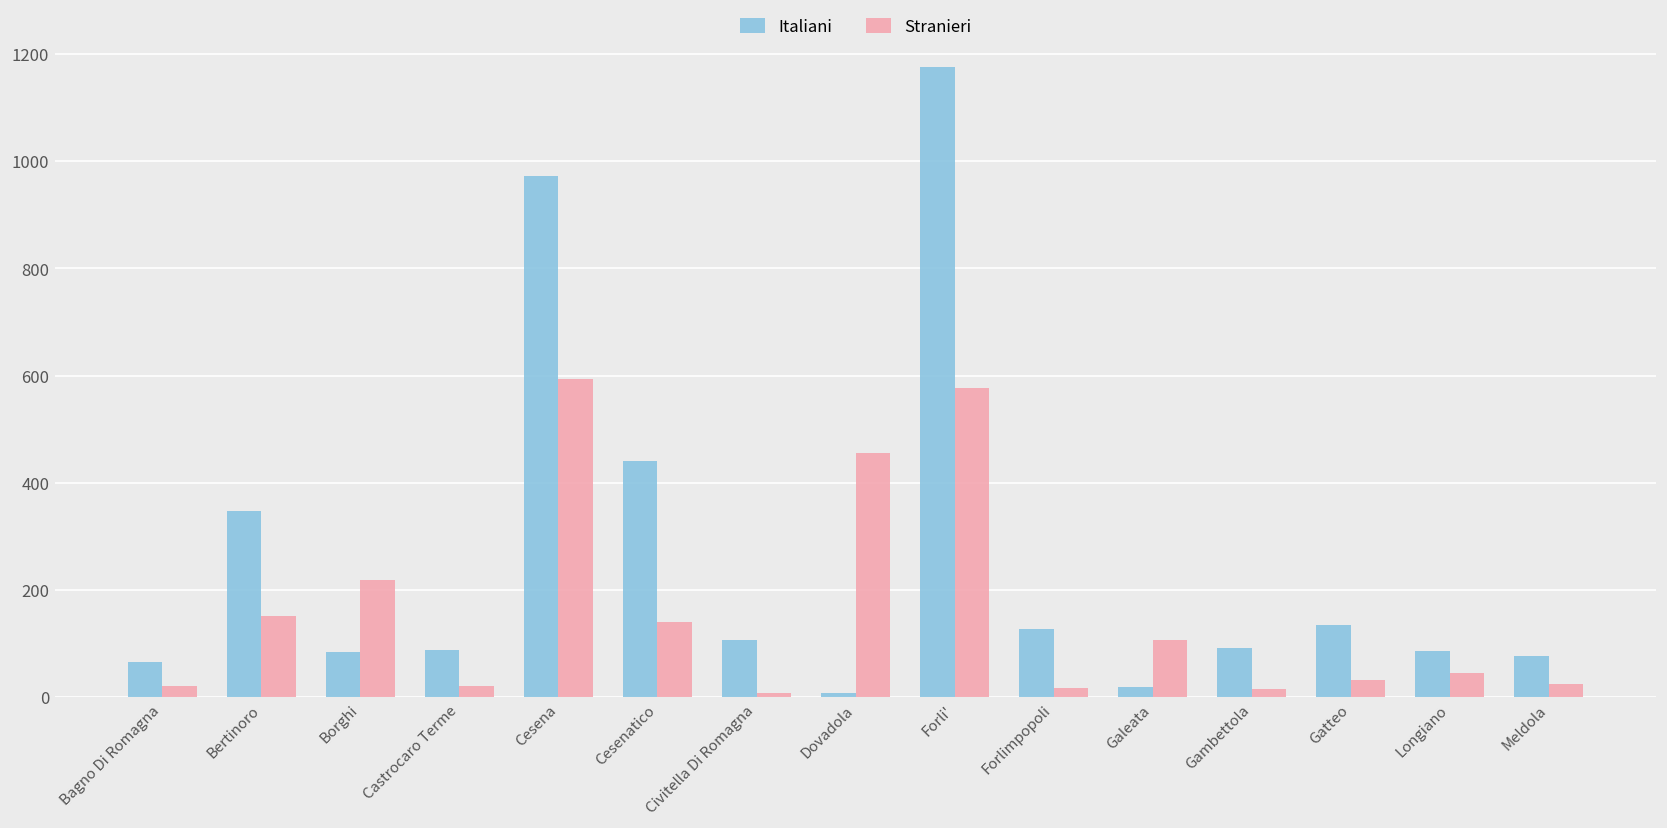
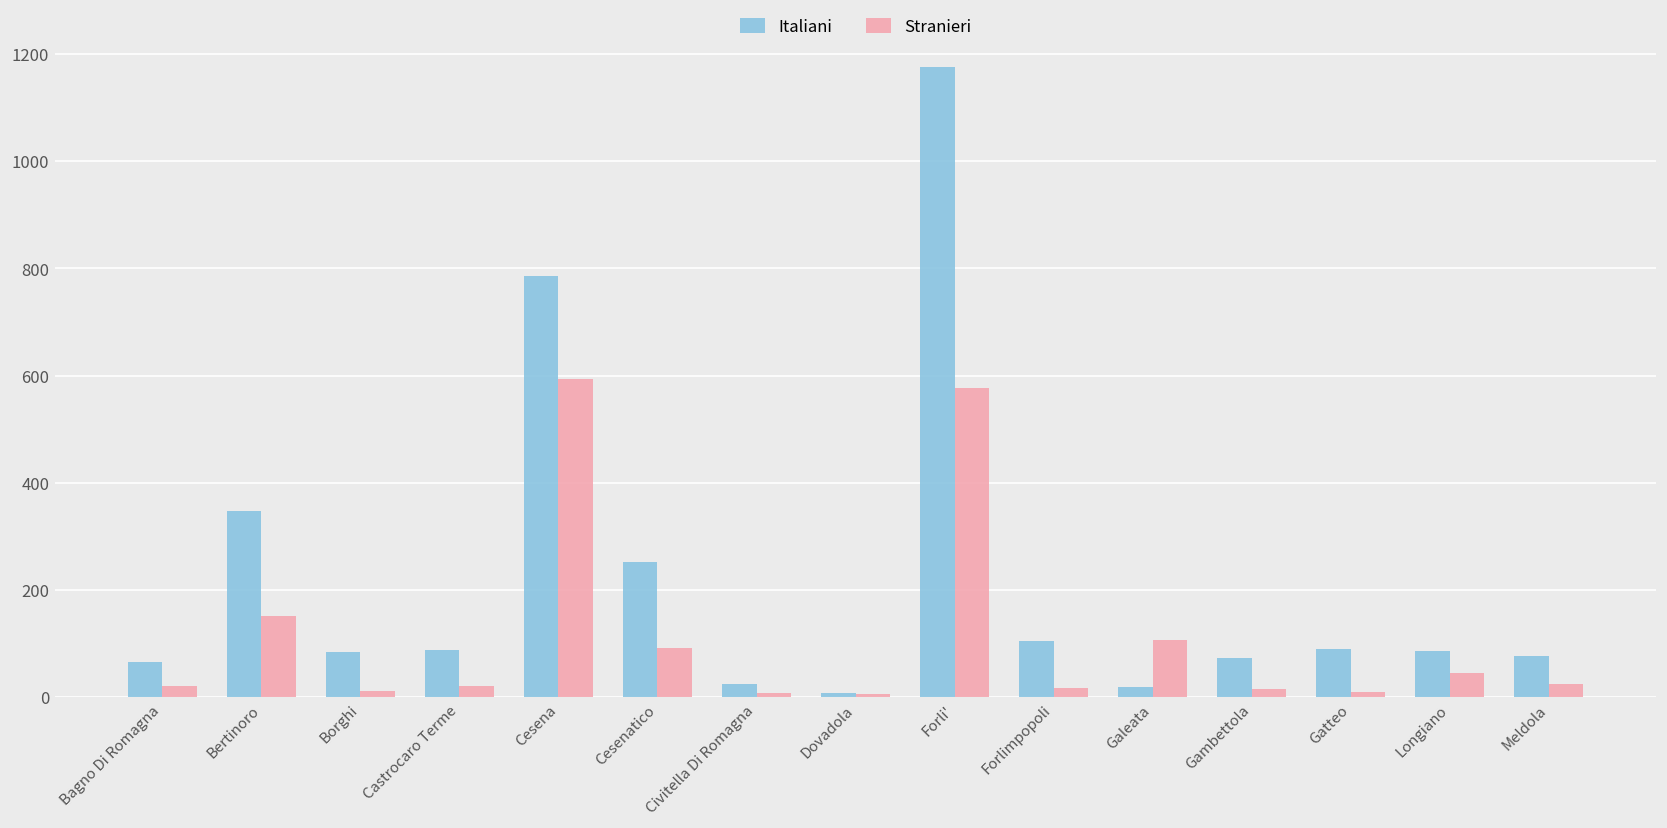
Stranieri, Borghi: 220 -> 10
Italiani, Cesena: 970 -> 790
Italiani, Cesenatico: 440 -> 250
Stranieri, Cesenatico: 140 -> 90
Italiani, Civitella Di Romagna: 110 -> 30
Stranieri, Dovadola: 460 -> 10
Italiani, Forlimpopoli: 130 -> 110
Italiani, Gambettola: 90 -> 70
Italiani, Gatteo: 140 -> 90
Stranieri, Gatteo: 30 -> 10
